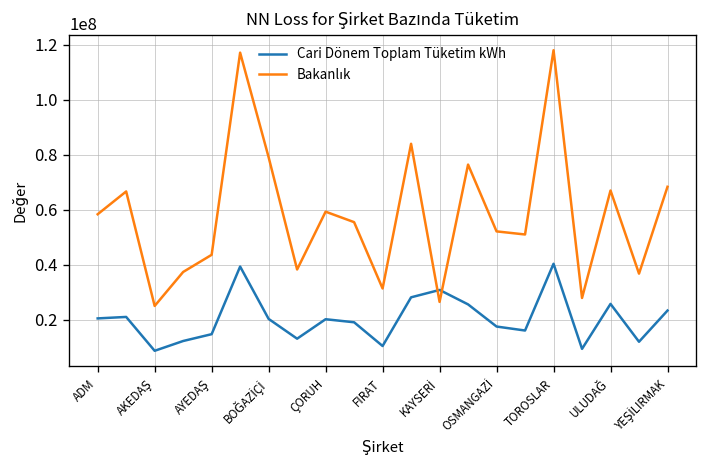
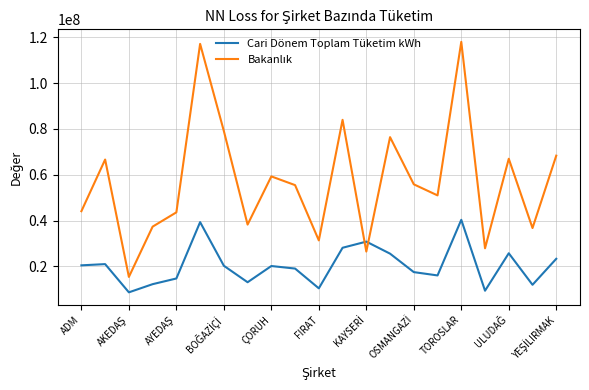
Bakanlık, ADM: 58000000 -> 44000000
Bakanlık, AKEDAŞ: 25000000 -> 15000000
Bakanlık, OSMANGAZİ: 52000000 -> 56000000
